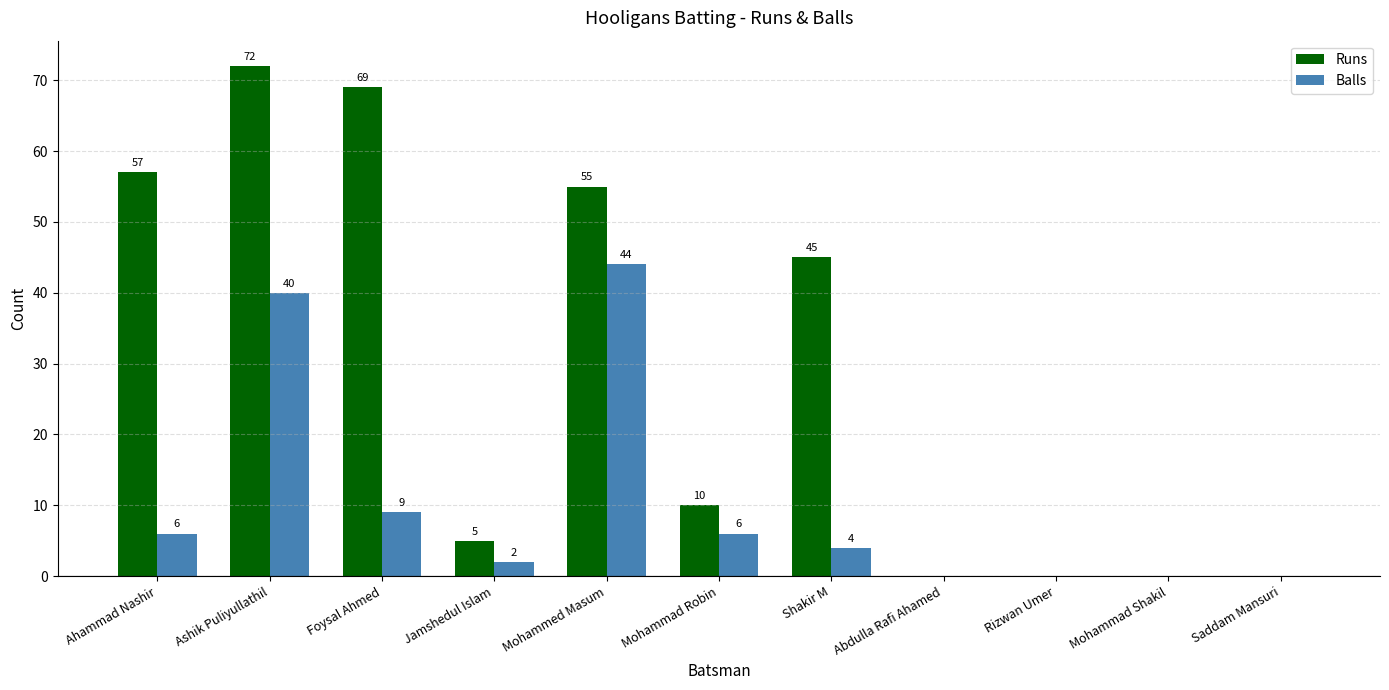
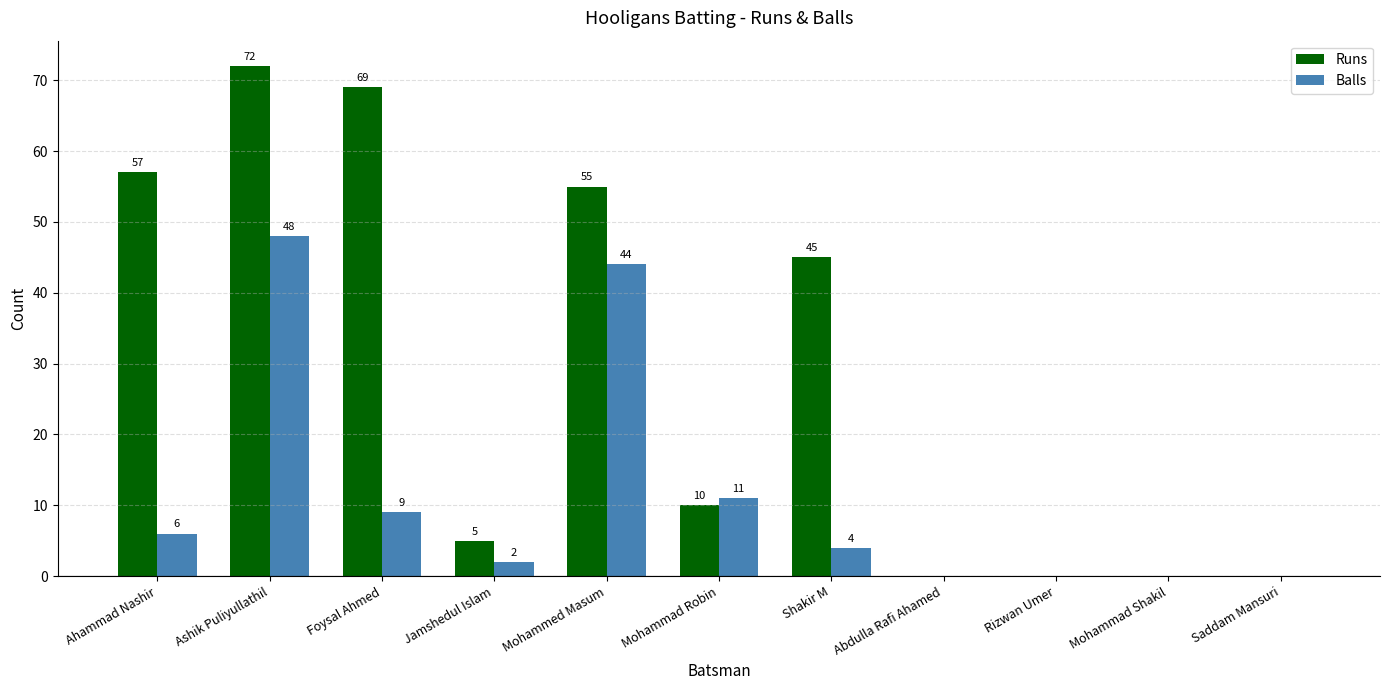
Balls, Ashik Puliyullathil: 40 -> 48
Balls, Mohammad Robin: 6 -> 11
